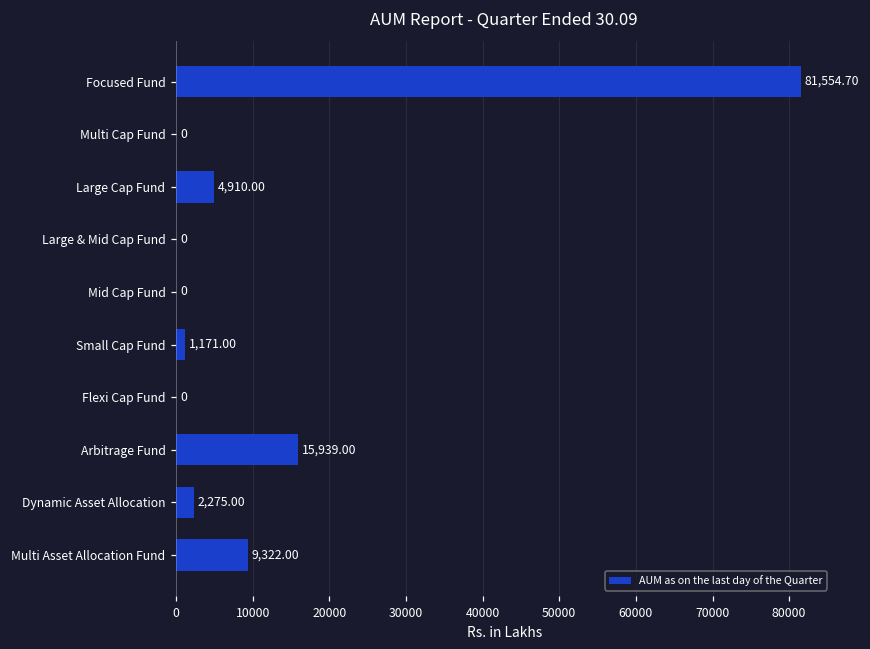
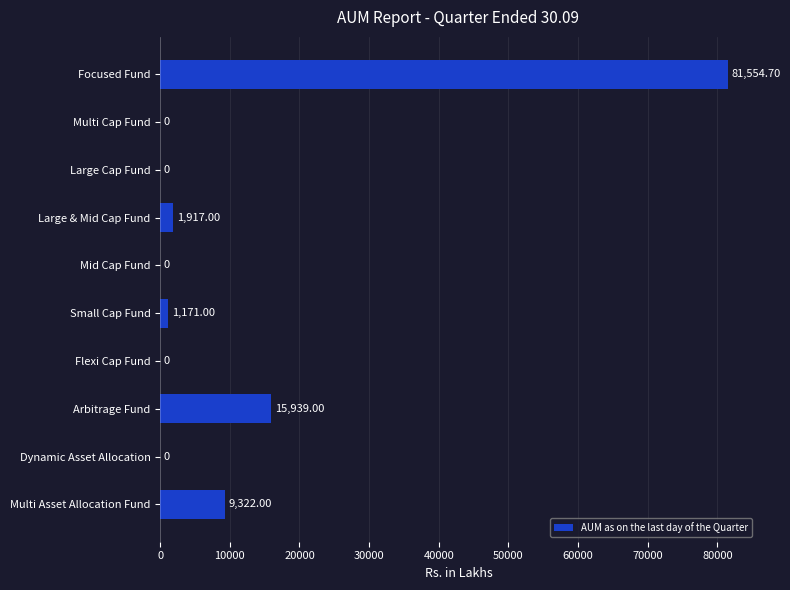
Large Cap Fund: 4,910.00 -> 0
Large & Mid Cap Fund: 0 -> 1,917.00
Dynamic Asset Allocation: 2,275.00 -> 0
